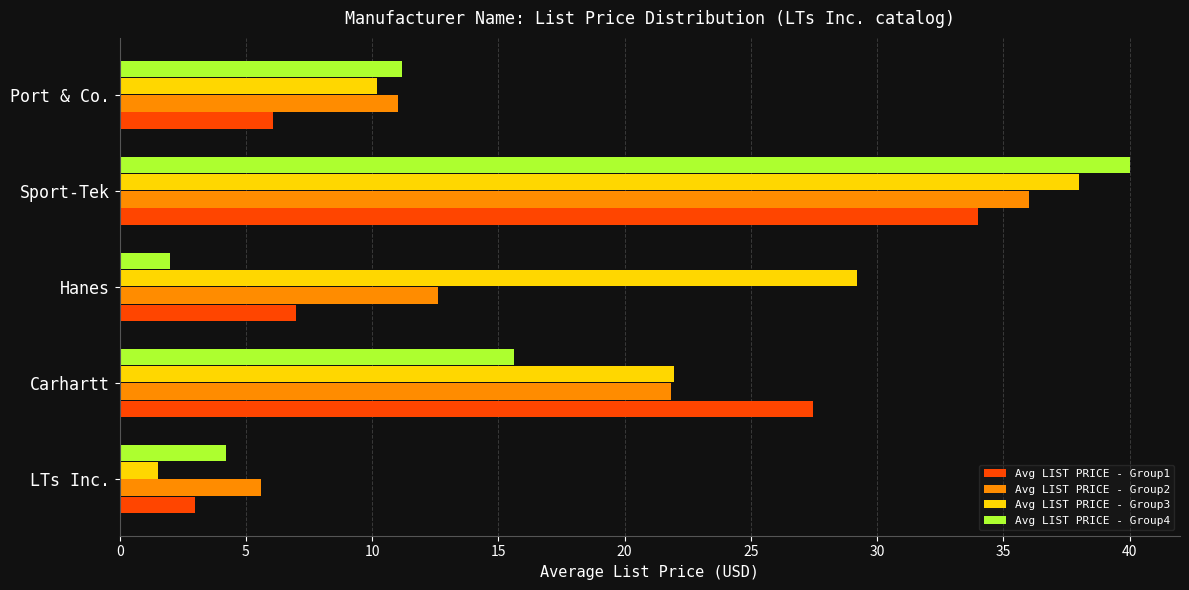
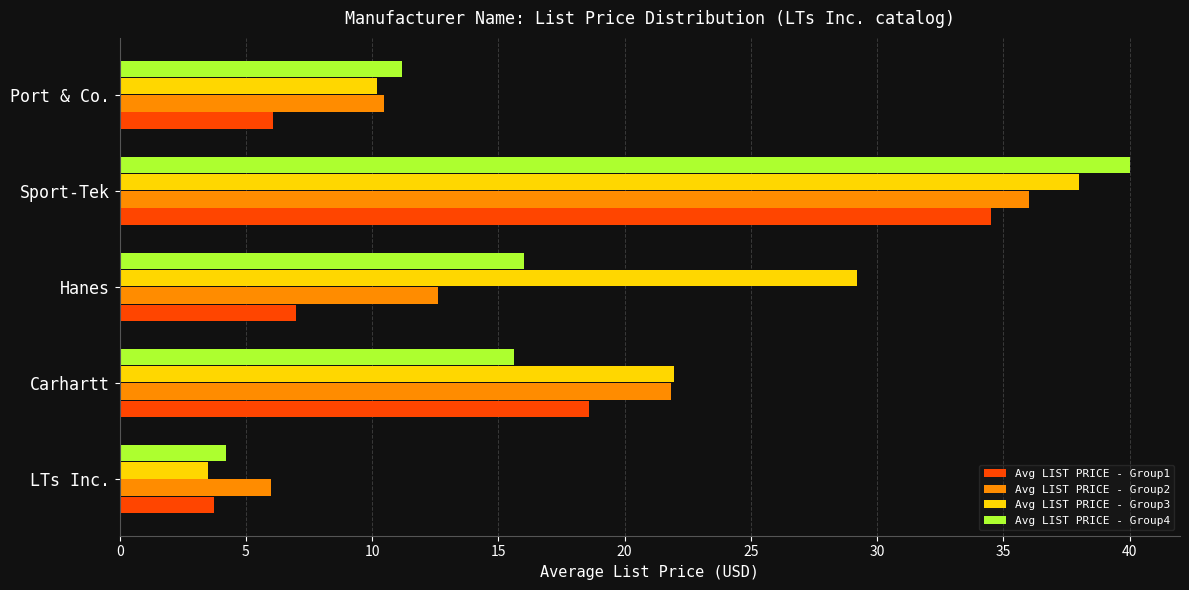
Avg LIST PRICE - Group2, Port & Co.: 11.0 -> 10.5
Avg LIST PRICE - Group1, Sport-Tek: 34.0 -> 34.5
Avg LIST PRICE - Group4, Hanes: 2 -> 16
Avg LIST PRICE - Group1, Carhartt: 27.5 -> 18.6
Avg LIST PRICE - Group3, LTs Inc.: 1.5 -> 3.5
Avg LIST PRICE - Group2, LTs Inc.: 5.6 -> 6.0
Avg LIST PRICE - Group1, LTs Inc.: 3.0 -> 3.8
